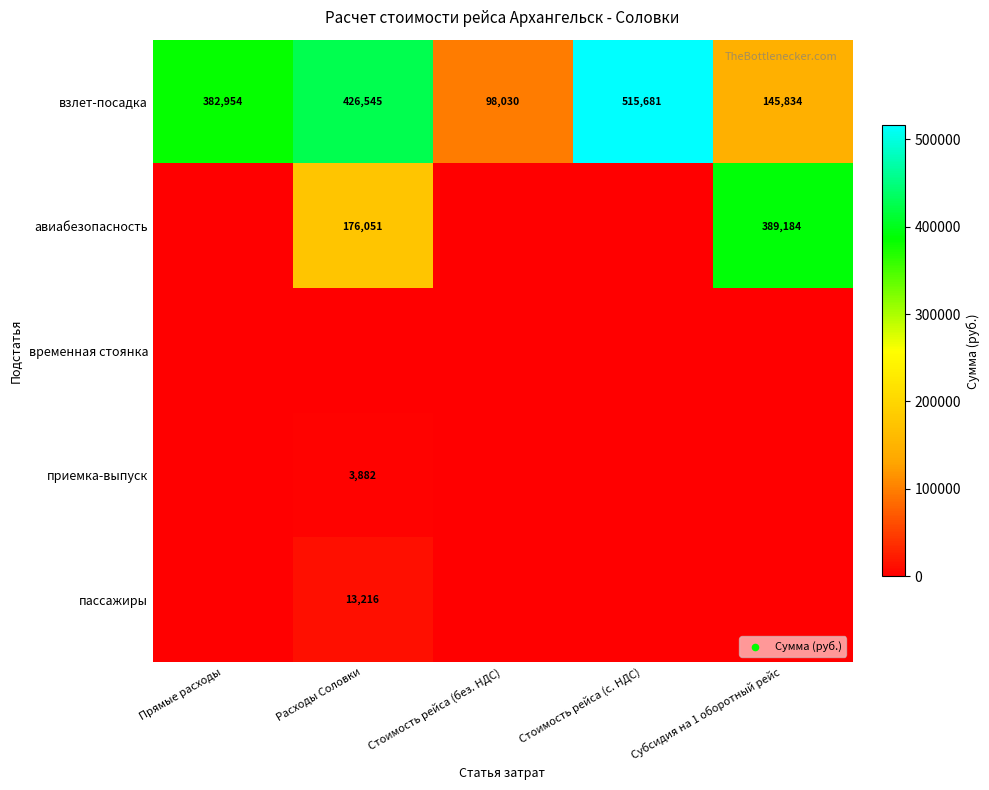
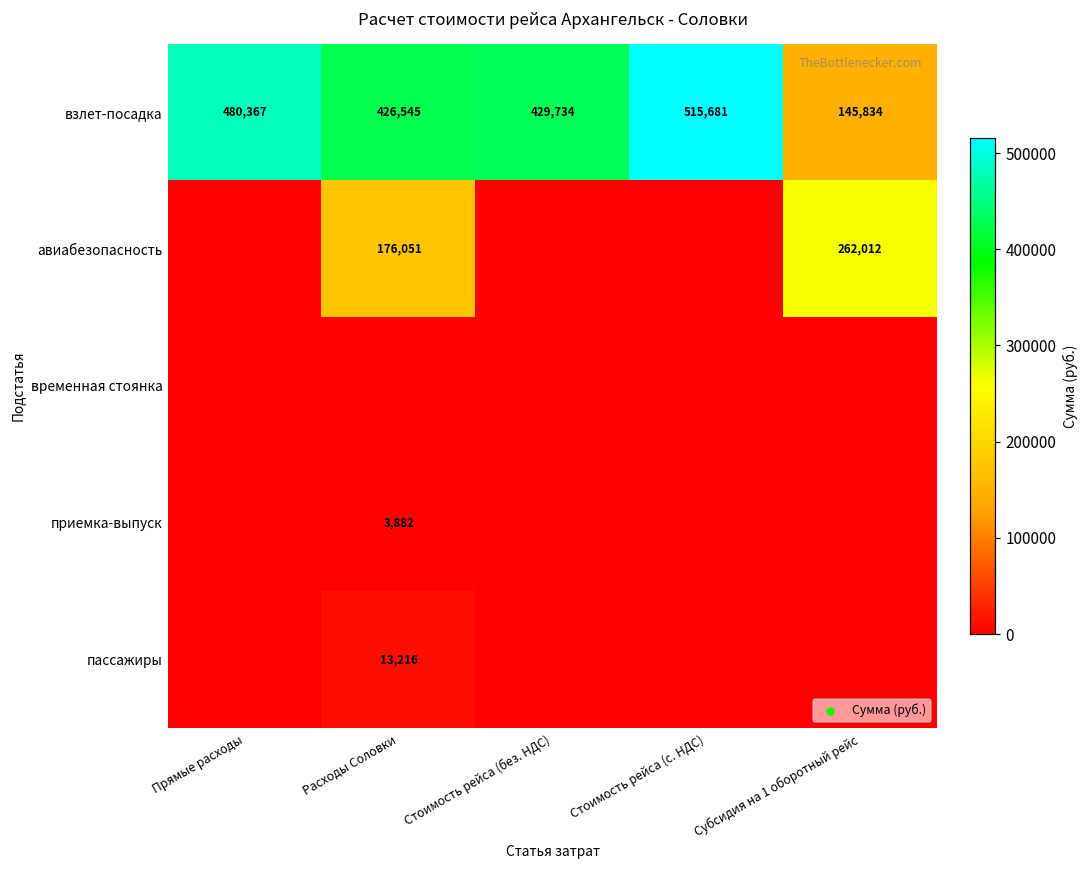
взлет-посадка, Прямые расходы: 382,954 -> 480,367
взлет-посадка, Стоимость рейса (без. НДС): 98,030 -> 429,734
авиабезопасность, Субсидия на 1 оборотный рейс: 389,184 -> 262,012
